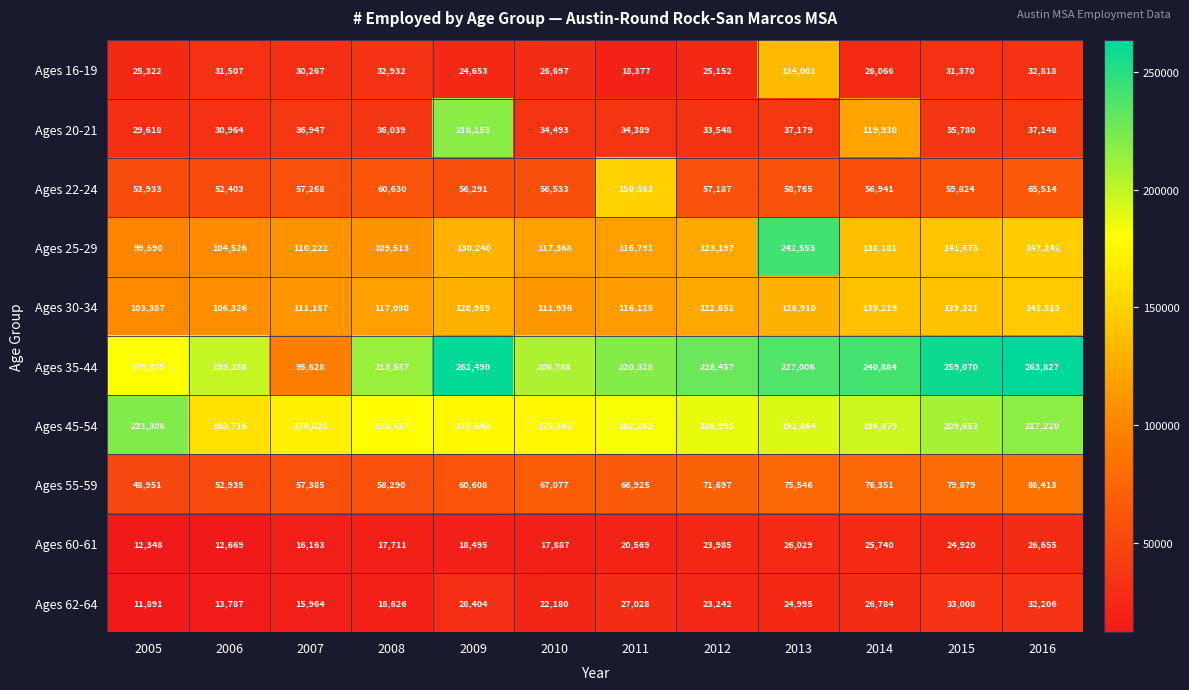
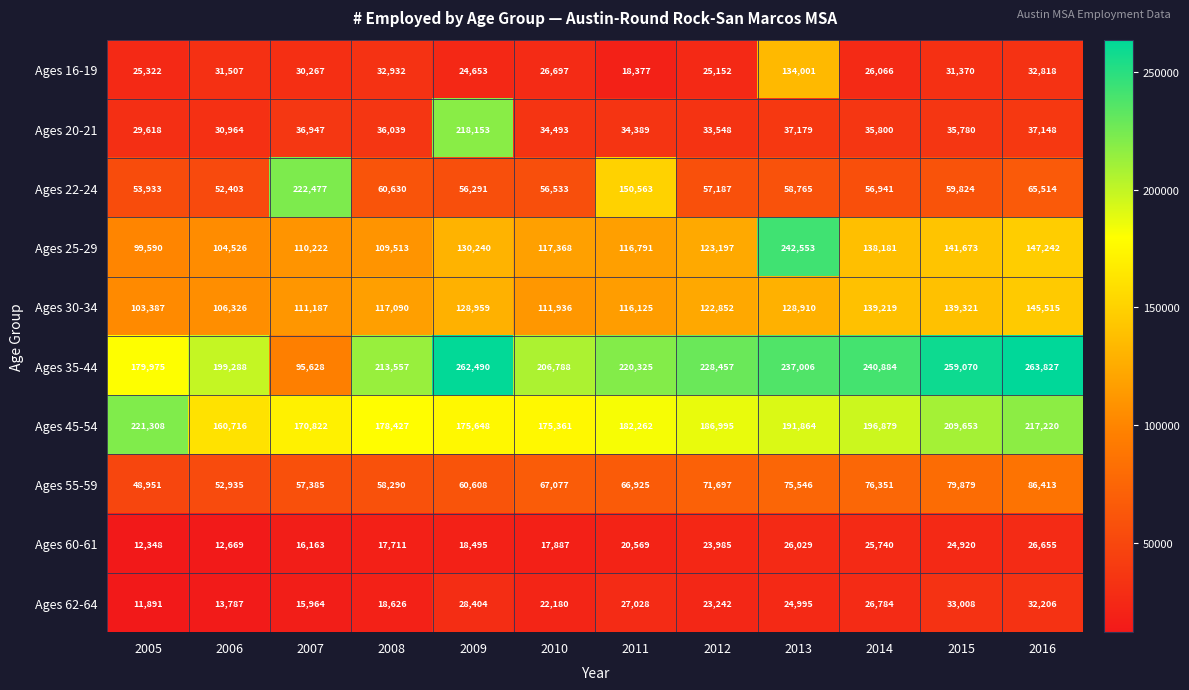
Ages 20-21, 2014: 119,930 -> 35,800
Ages 22-24, 2007: 57,268 -> 222,477
